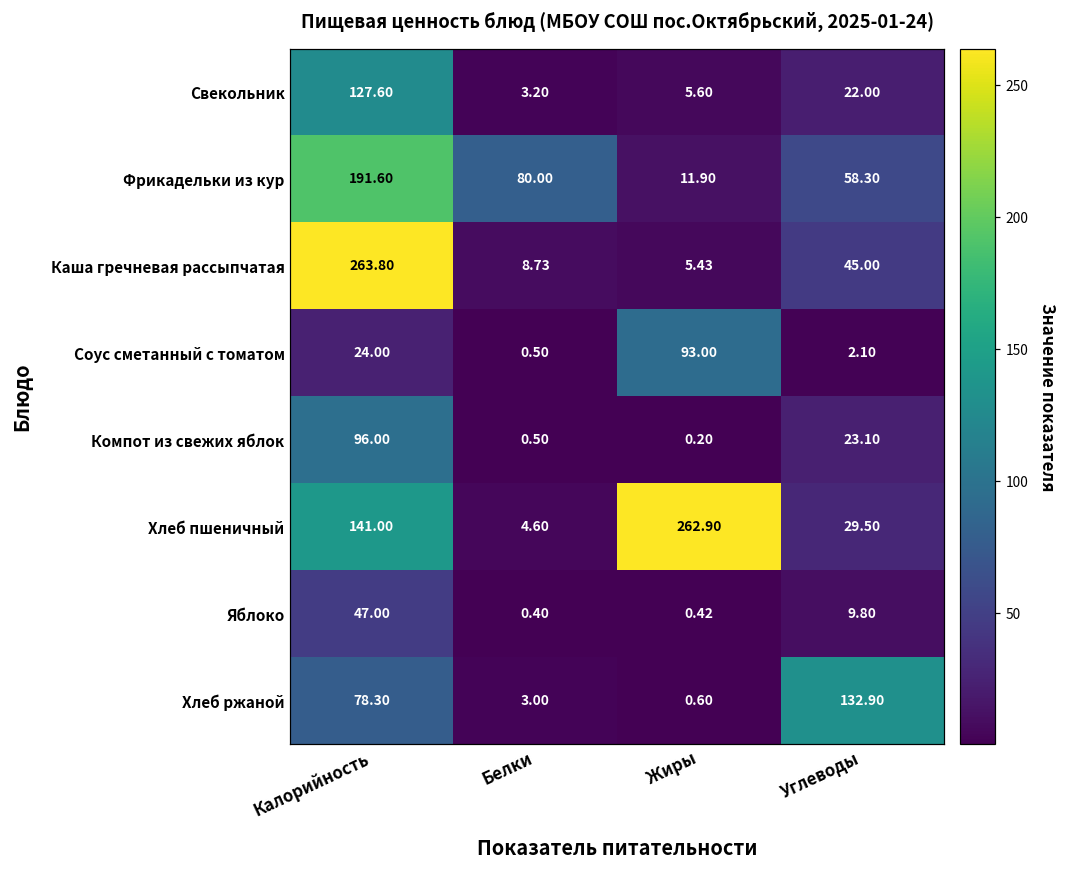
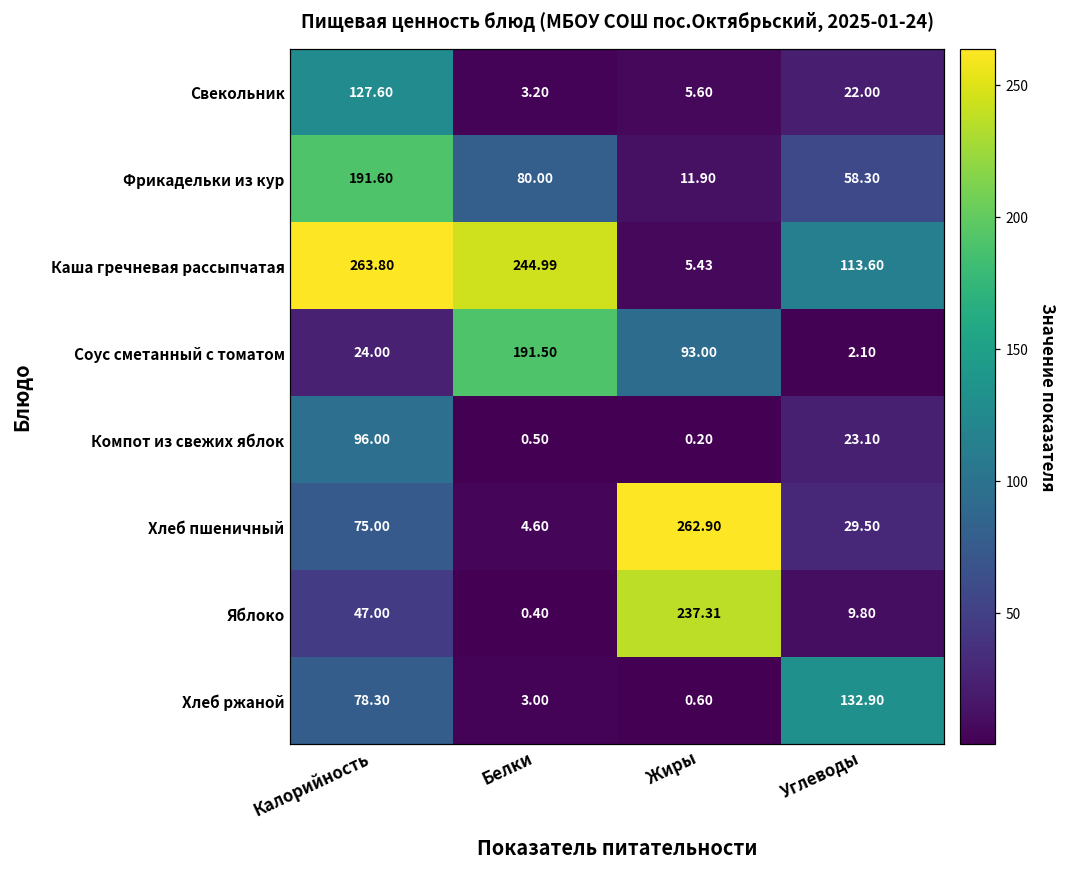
Каша гречневая рассыпчатая, Белки: 8.73 -> 244.99
Каша гречневая рассыпчатая, Углеводы: 45.00 -> 113.60
Соус сметанный с томатом, Белки: 0.50 -> 191.50
Хлеб пшеничный, Калорийность: 141.00 -> 75.00
Яблоко, Жиры: 0.42 -> 237.31
